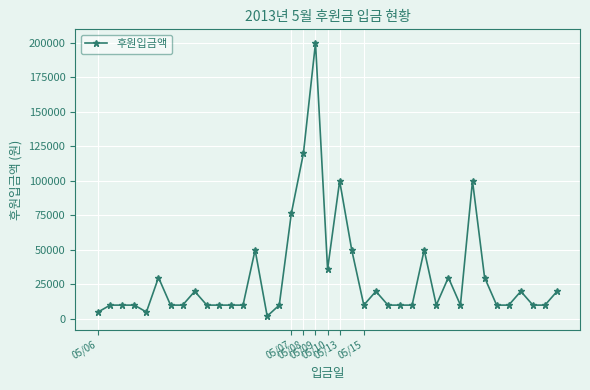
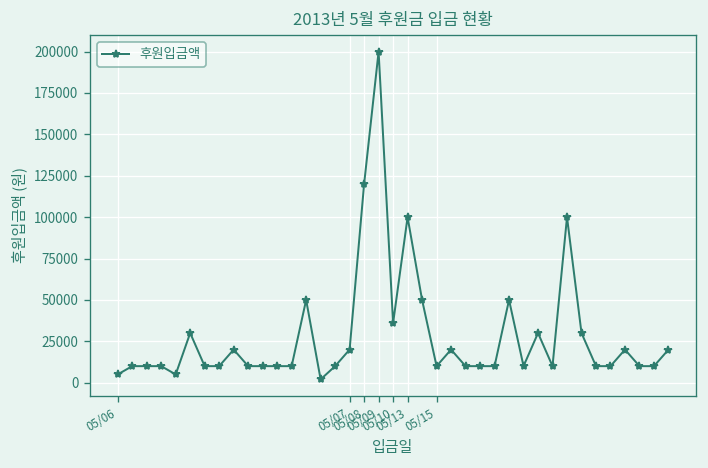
05/07: 76000 -> 20000
